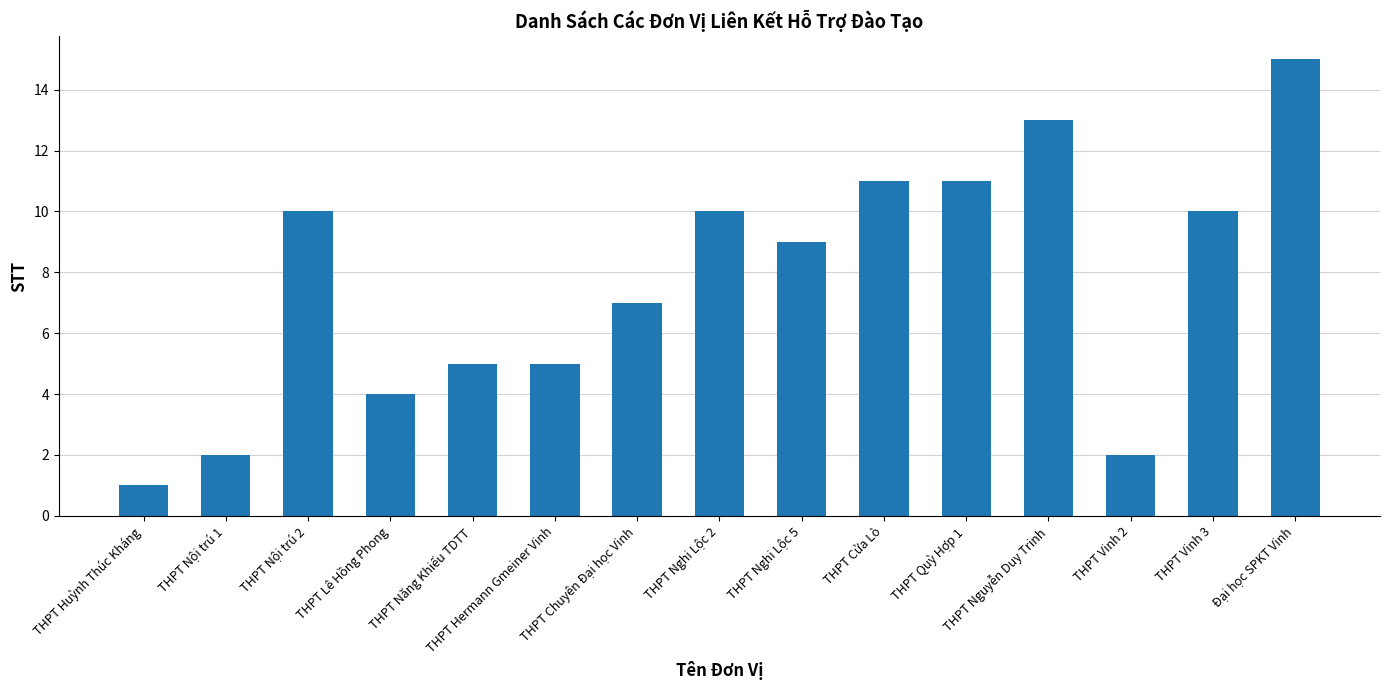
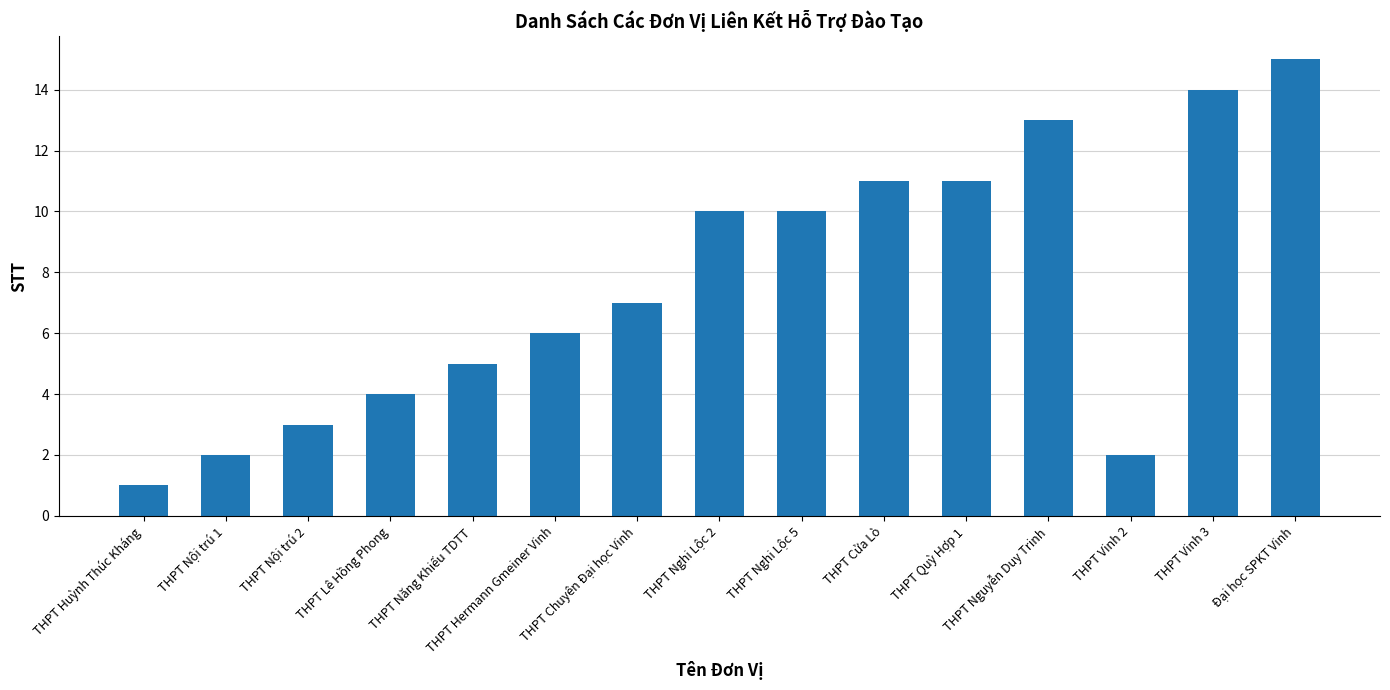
THPT Nội trú 2: 10 -> 3
THPT Hermann Gmeiner Vinh: 5 -> 6
THPT Nghi Lộc 5: 9 -> 10
THPT Vinh 3: 10 -> 14
